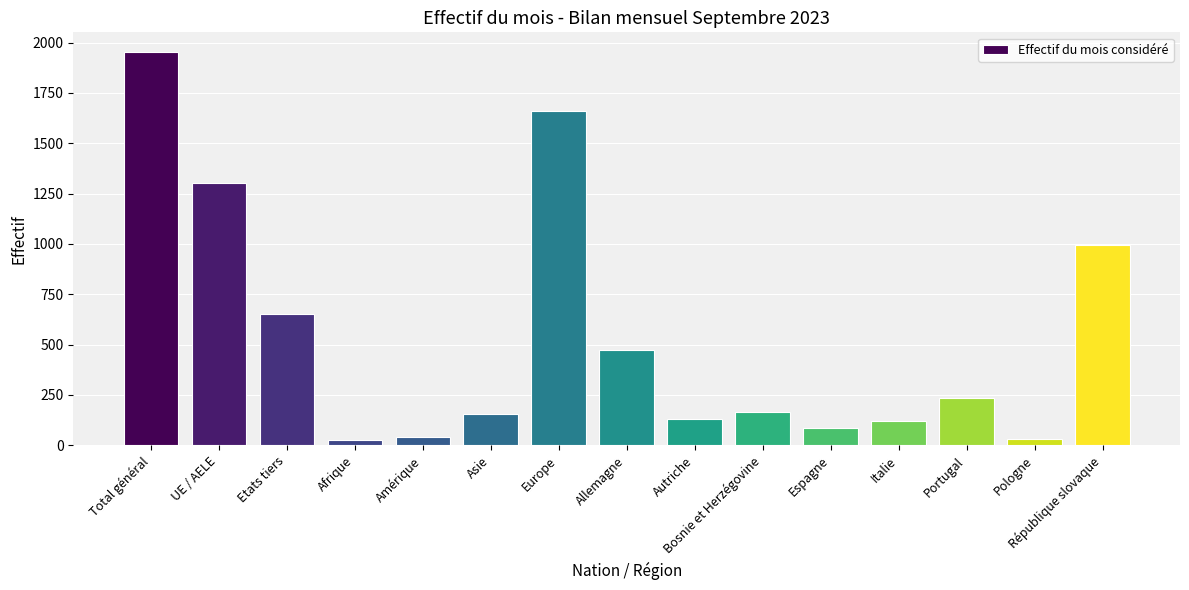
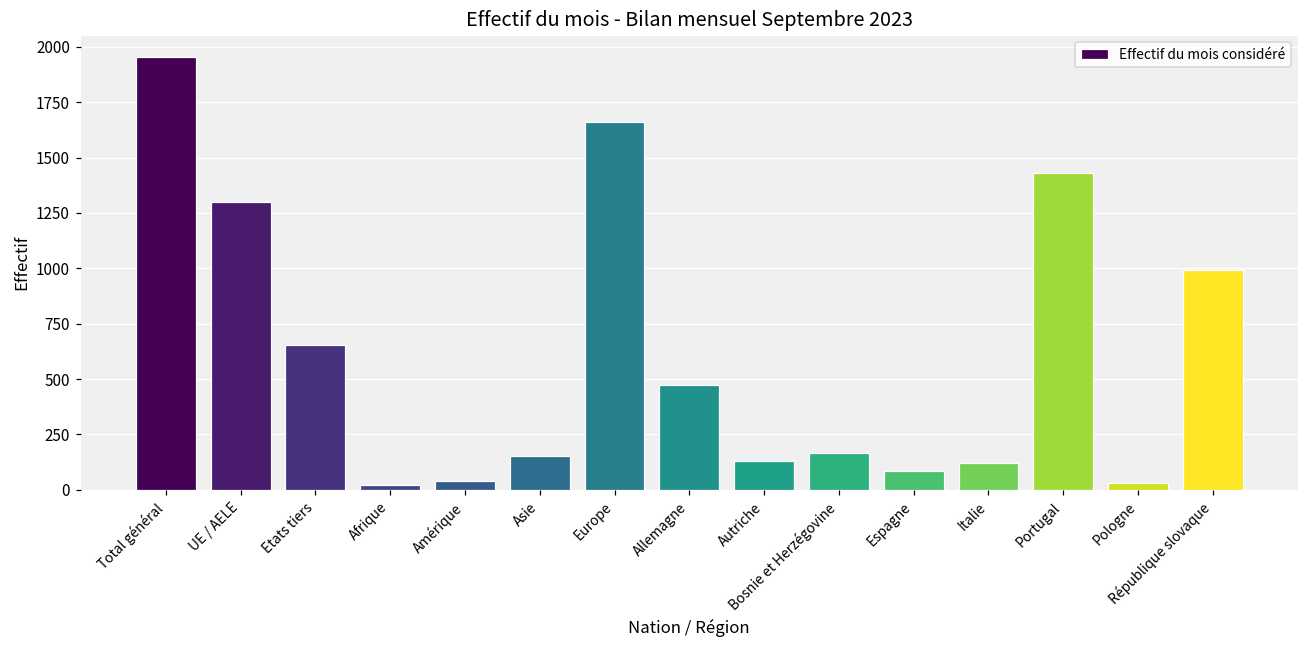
Portugal: 240 -> 1430
